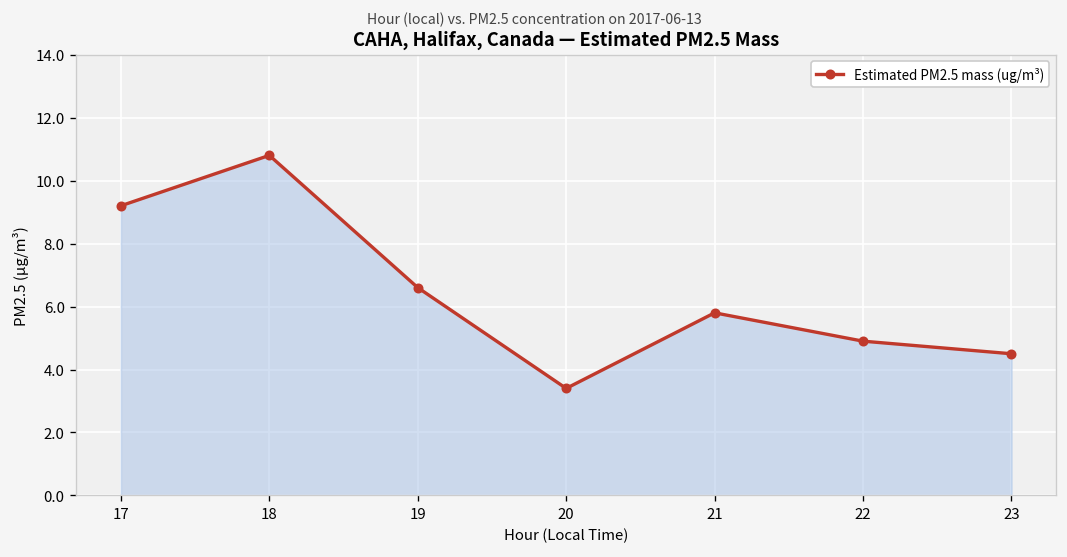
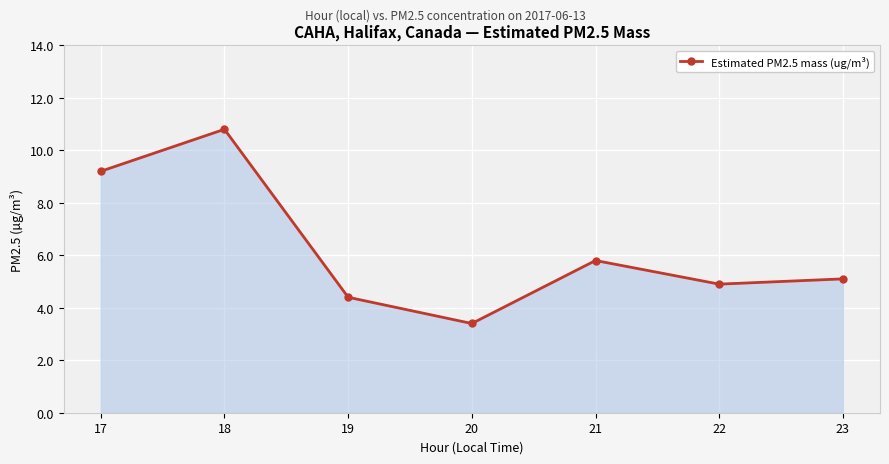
19: 6.6 -> 4.4
23: 4.5 -> 5.1
